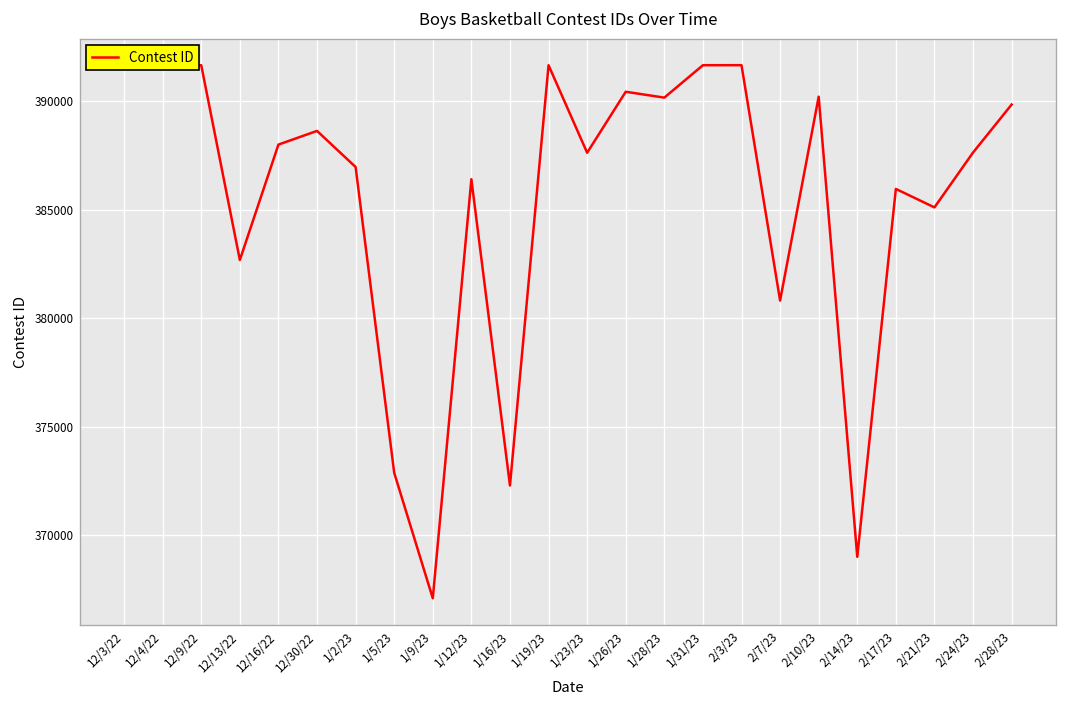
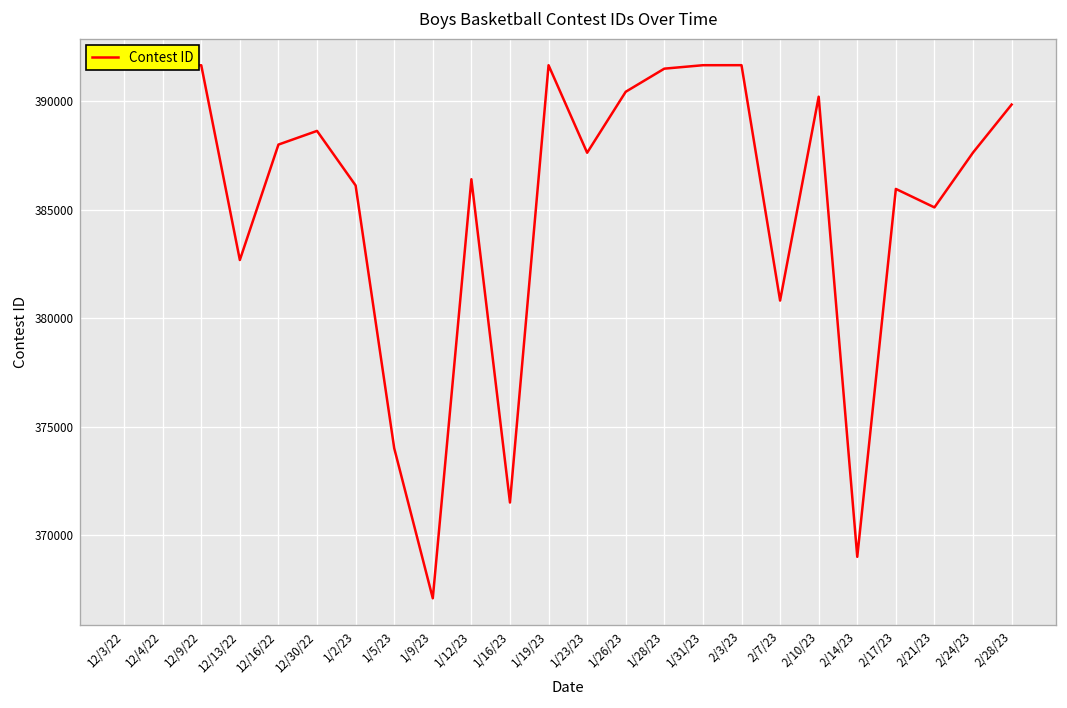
1/2/23: 387000 -> 386100
1/5/23: 372900 -> 374000
1/16/23: 372300 -> 371500
1/28/23: 390200 -> 391500
